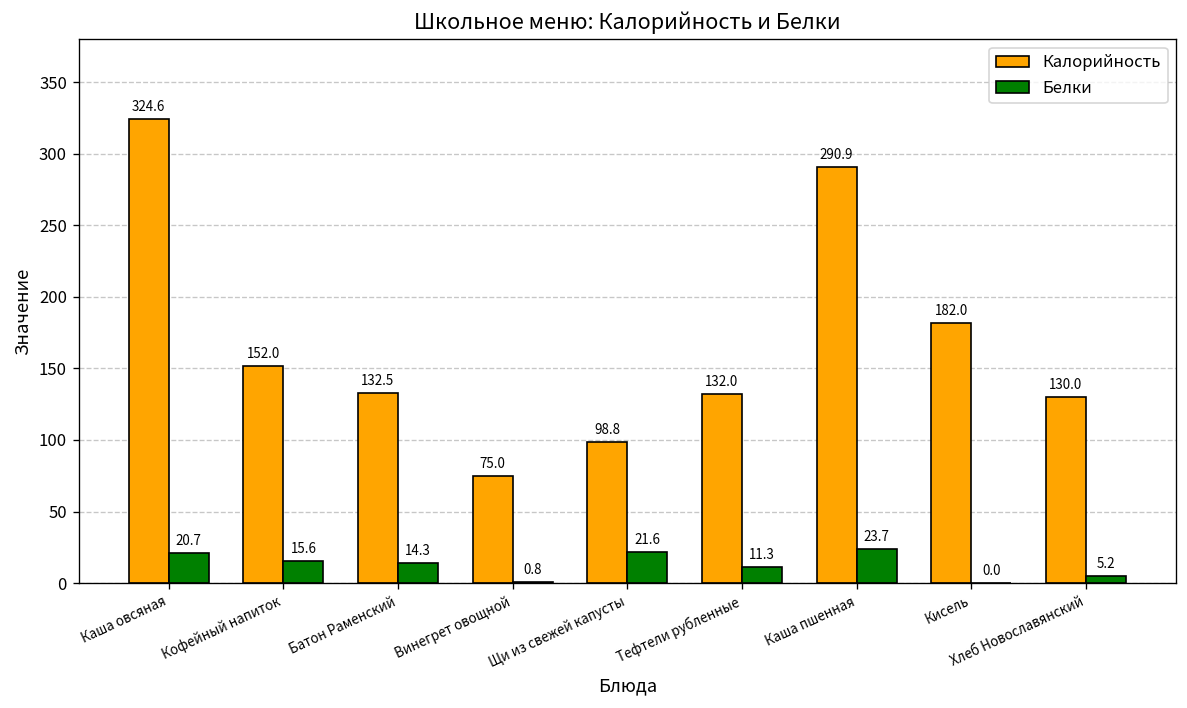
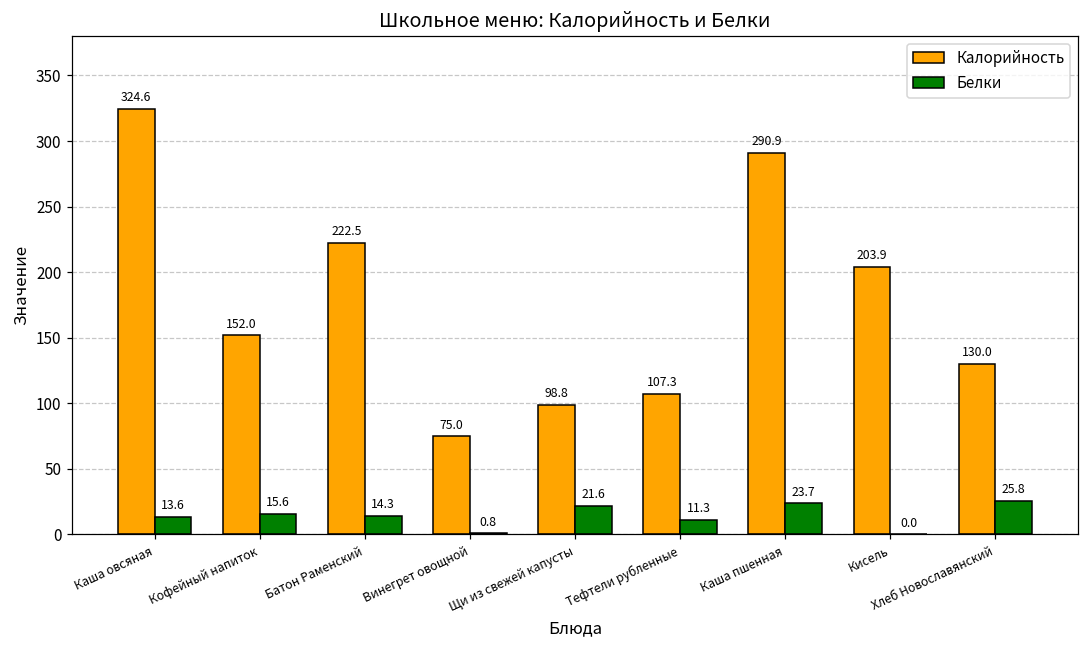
Белки, Каша овсяная: 20.7 -> 13.6
Калорийность, Батон Раменский: 132.5 -> 222.5
Калорийность, Тефтели рубленные: 132.0 -> 107.3
Калорийность, Кисель: 182.0 -> 203.9
Белки, Хлеб Новославянский: 5.2 -> 25.8
